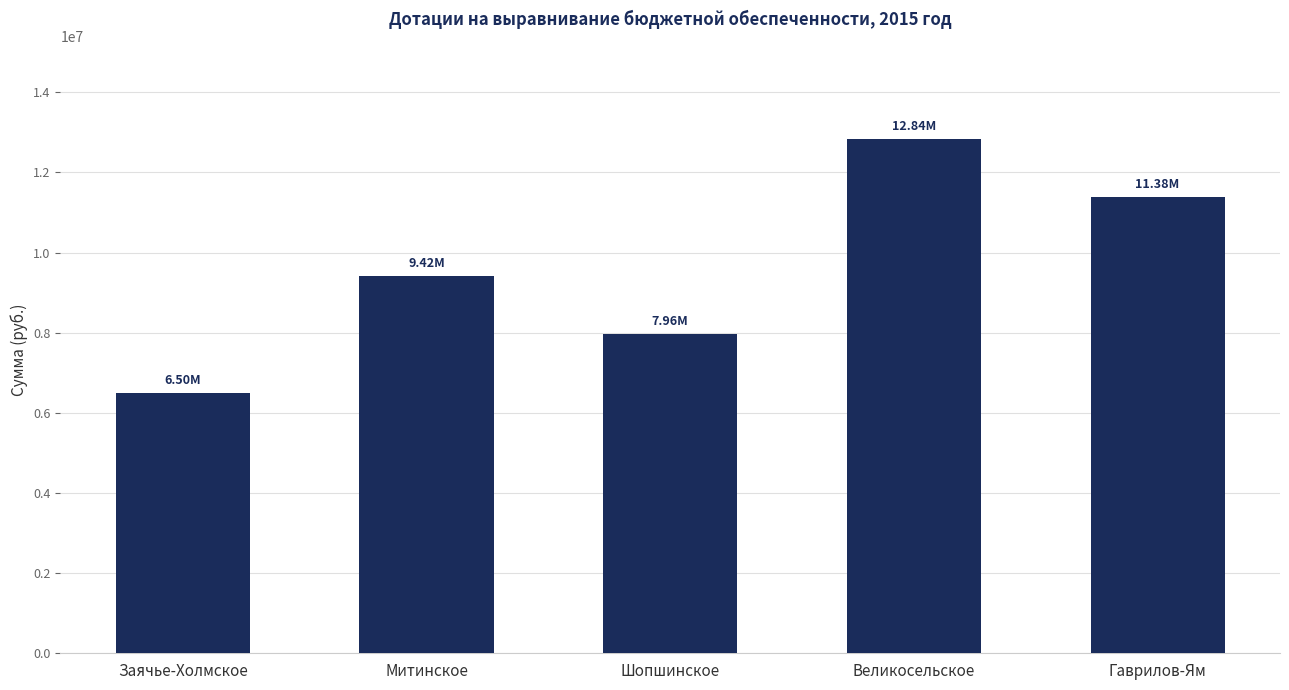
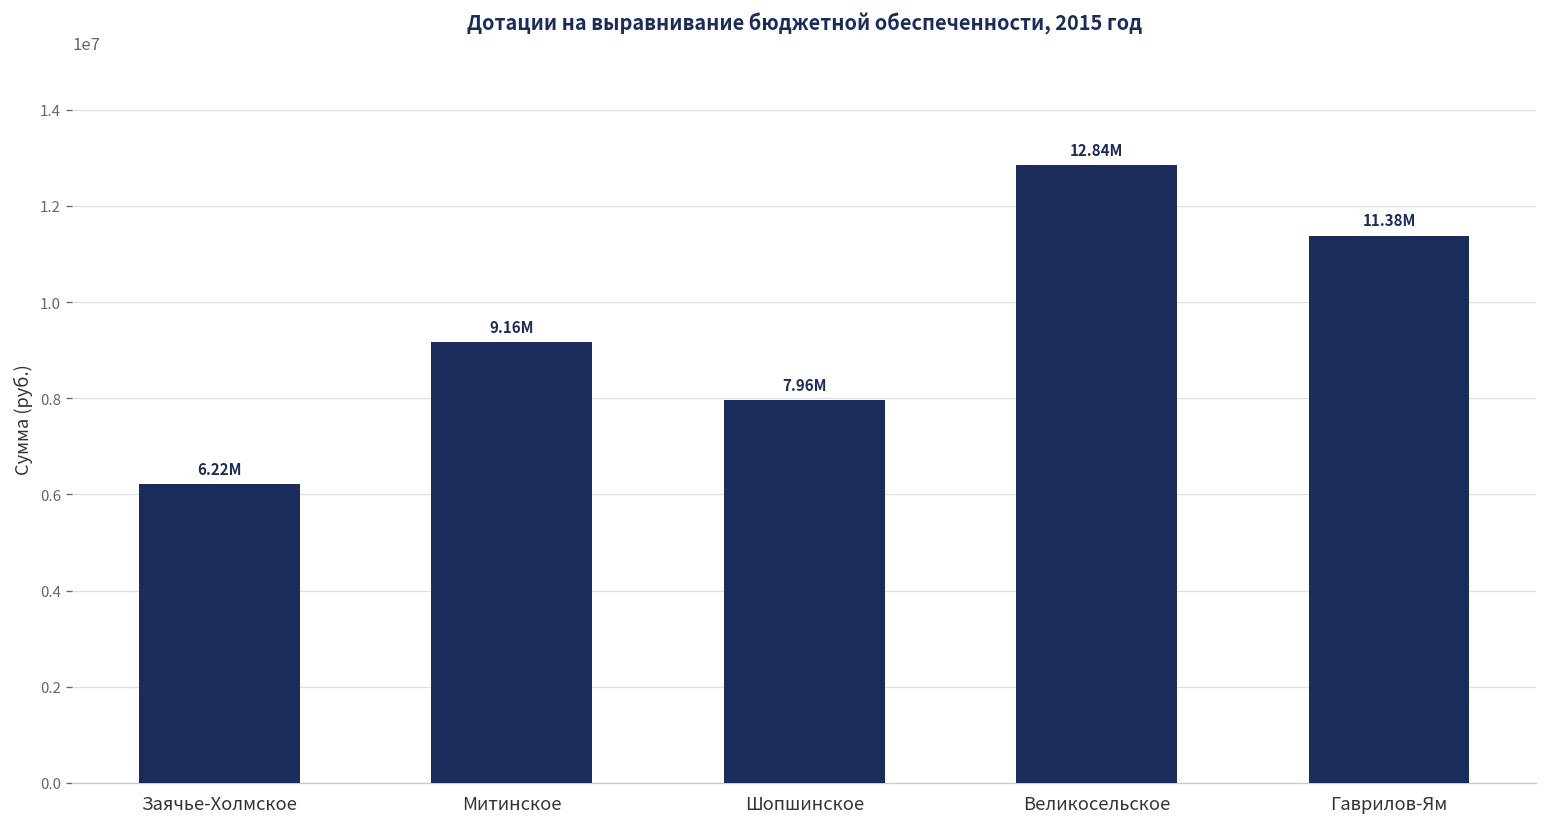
Заячье-Холмское: 6.50M -> 6.22M
Митинское: 9.42M -> 9.16M
